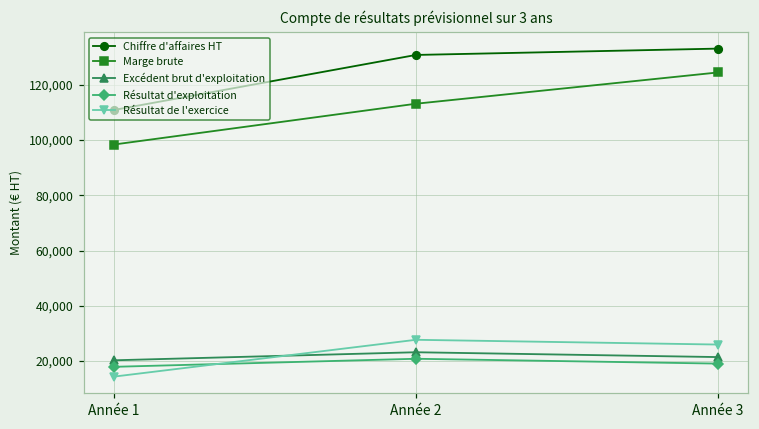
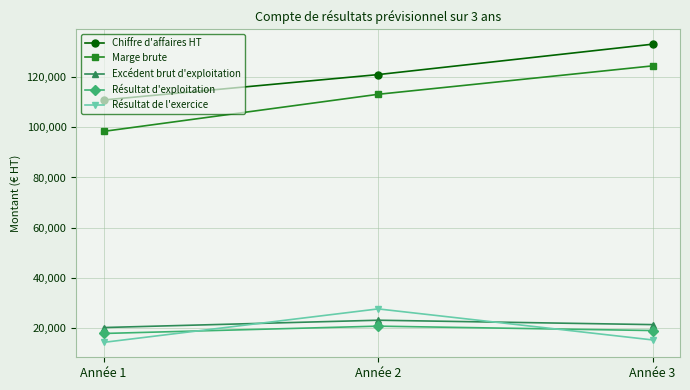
Chiffre d'affaires HT, Année 2: 131,000 -> 121,000
Résultat de l'exercice, Année 3: 26,000 -> 15,000
